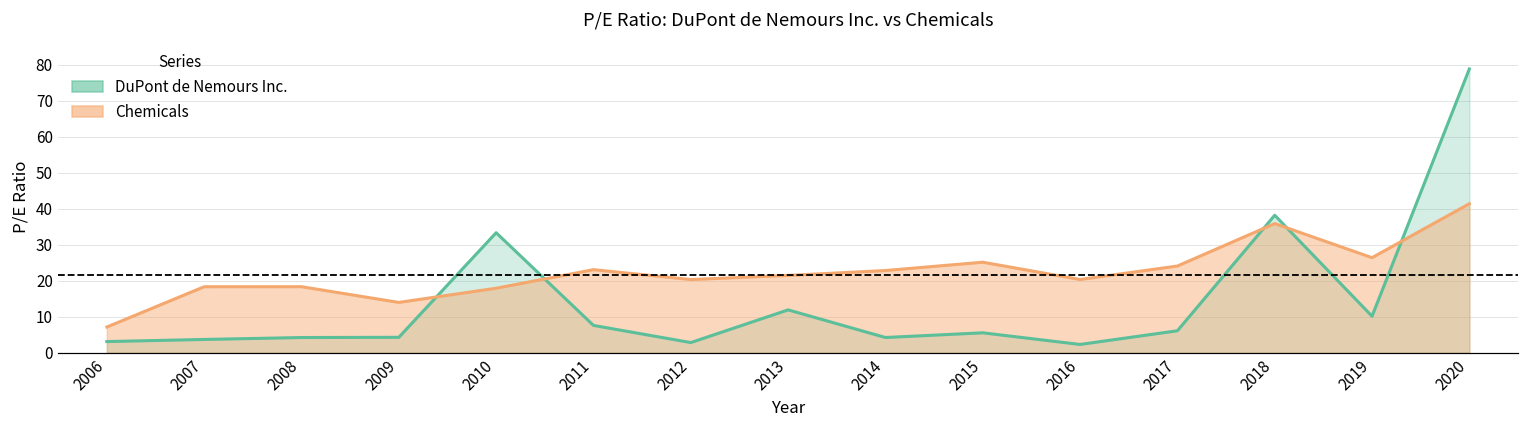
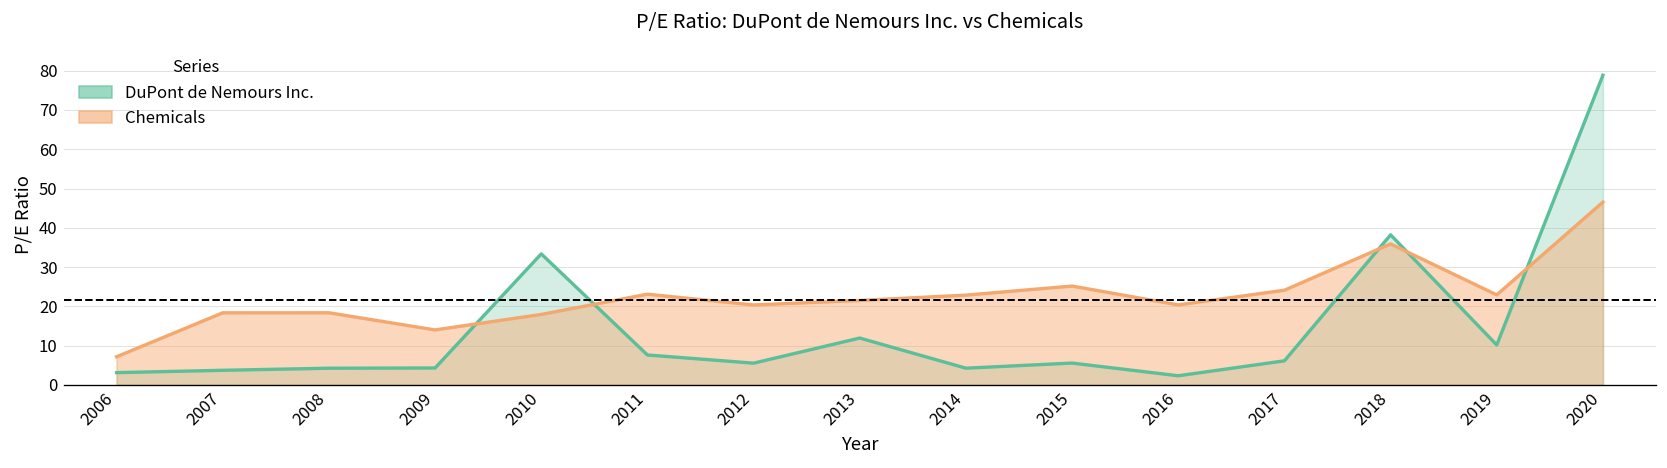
DuPont de Nemours Inc., 2012: 3 -> 6
Chemicals, 2019: 26 -> 23
Chemicals, 2020: 41 -> 47
